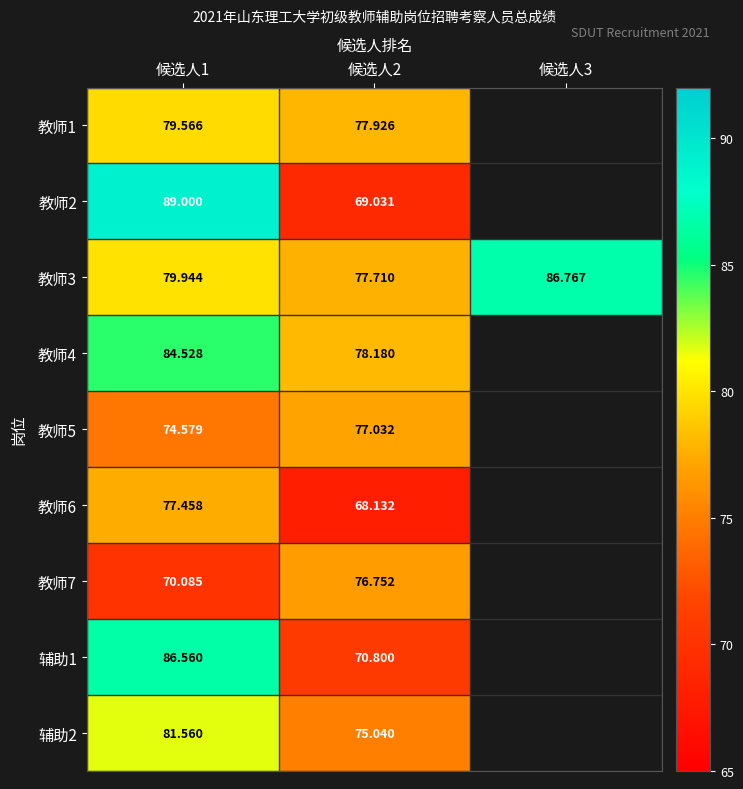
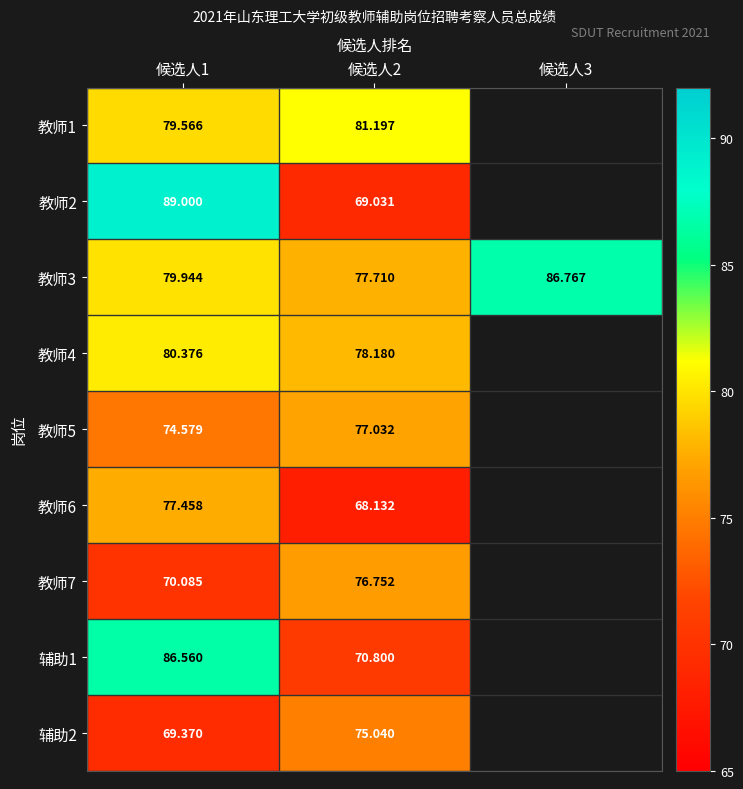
教师1, 候选人2: 77.926 -> 81.197
教师4, 候选人1: 84.528 -> 80.376
辅助2, 候选人1: 81.560 -> 69.370
